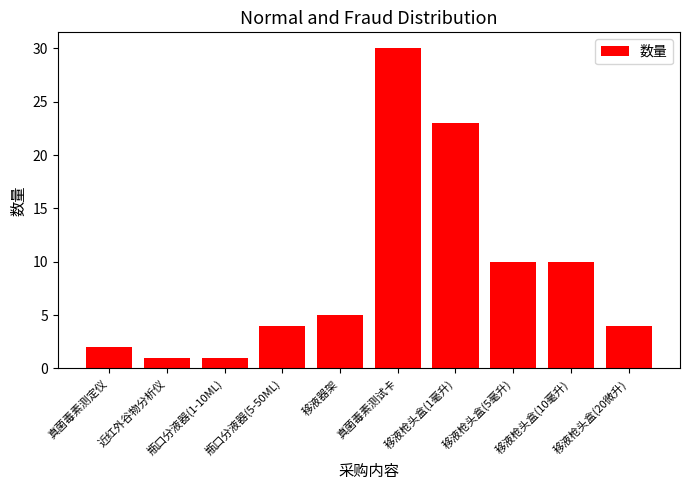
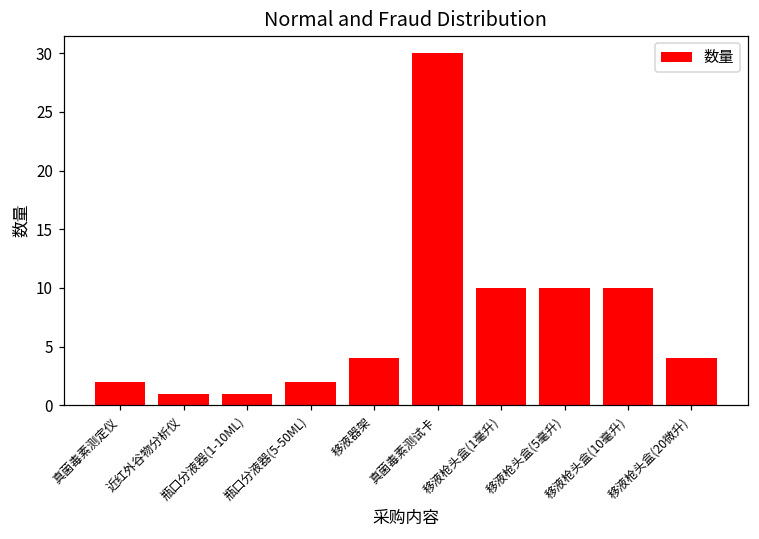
瓶口分液器(5-50ML): 4 -> 2
移液器架: 5 -> 4
移液枪头盒(1毫升): 23 -> 10
